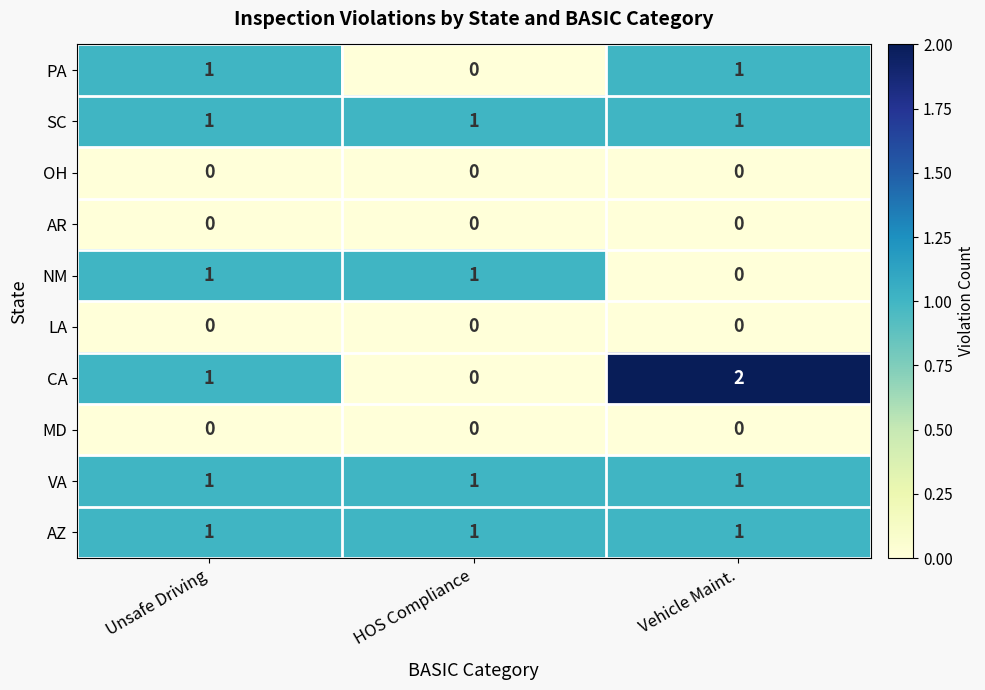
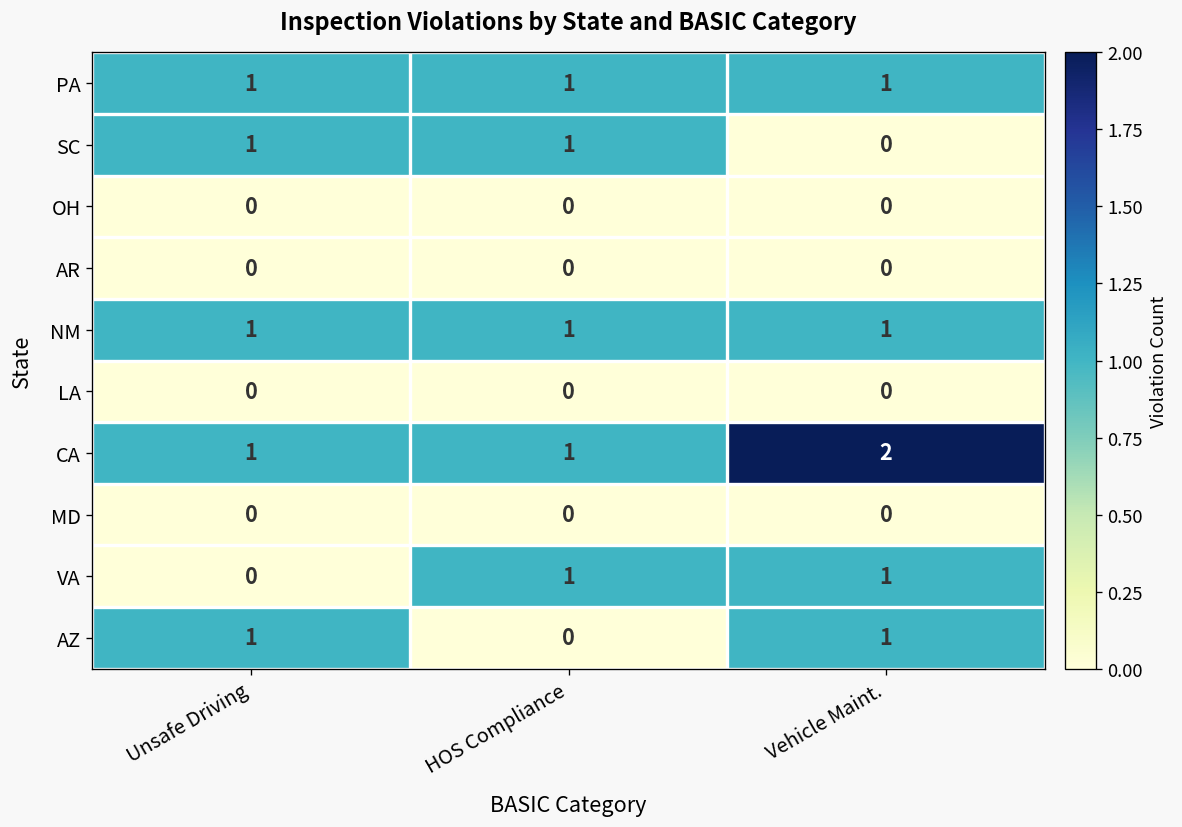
PA, HOS Compliance: 0 -> 1
SC, Vehicle Maint.: 1 -> 0
NM, Vehicle Maint.: 0 -> 1
CA, HOS Compliance: 0 -> 1
VA, Unsafe Driving: 1 -> 0
AZ, HOS Compliance: 1 -> 0
